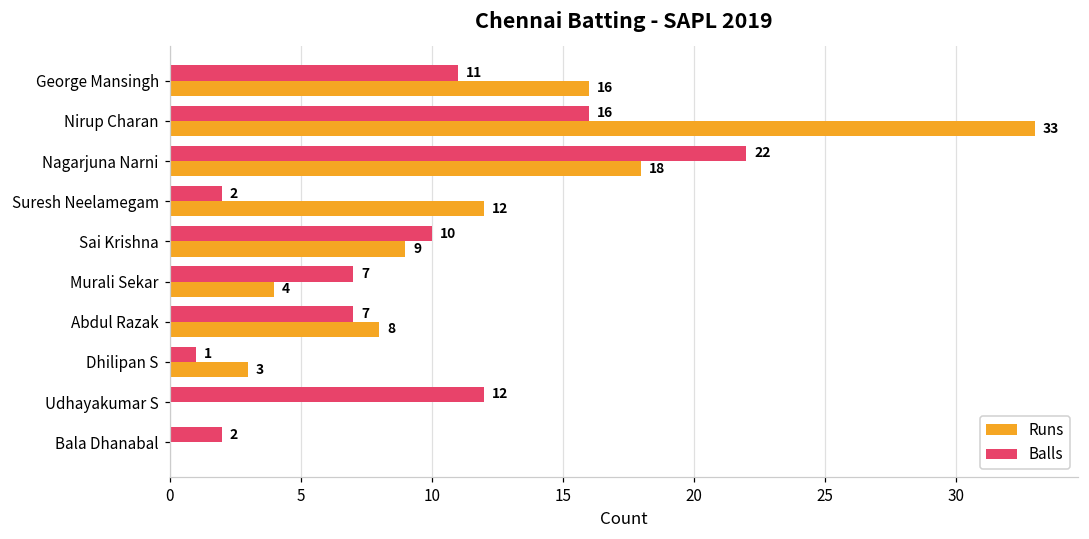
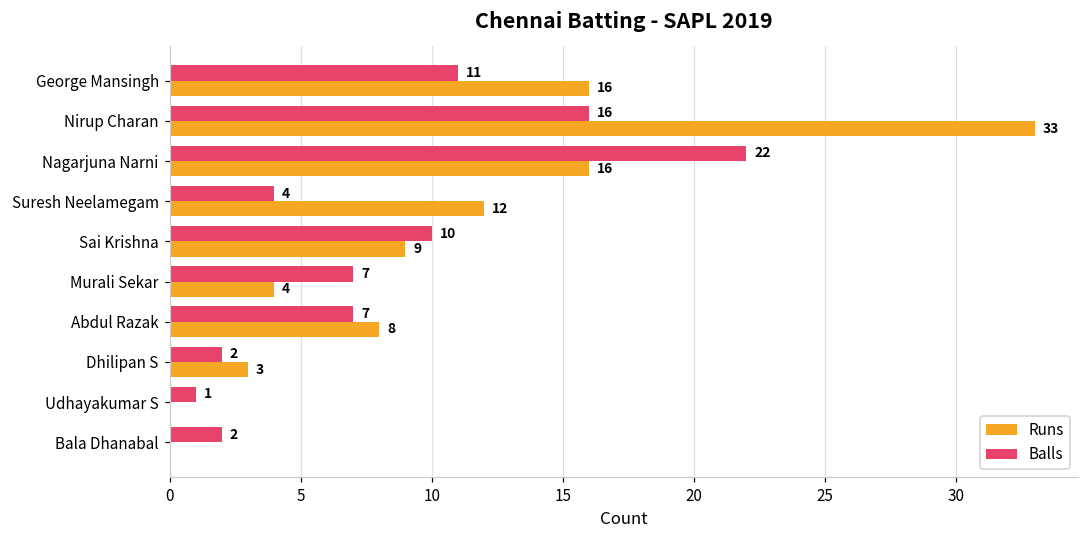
Runs, Nagarjuna Narni: 18 -> 16
Balls, Suresh Neelamegam: 2 -> 4
Balls, Dhilipan S: 1 -> 2
Balls, Udhayakumar S: 12 -> 1
